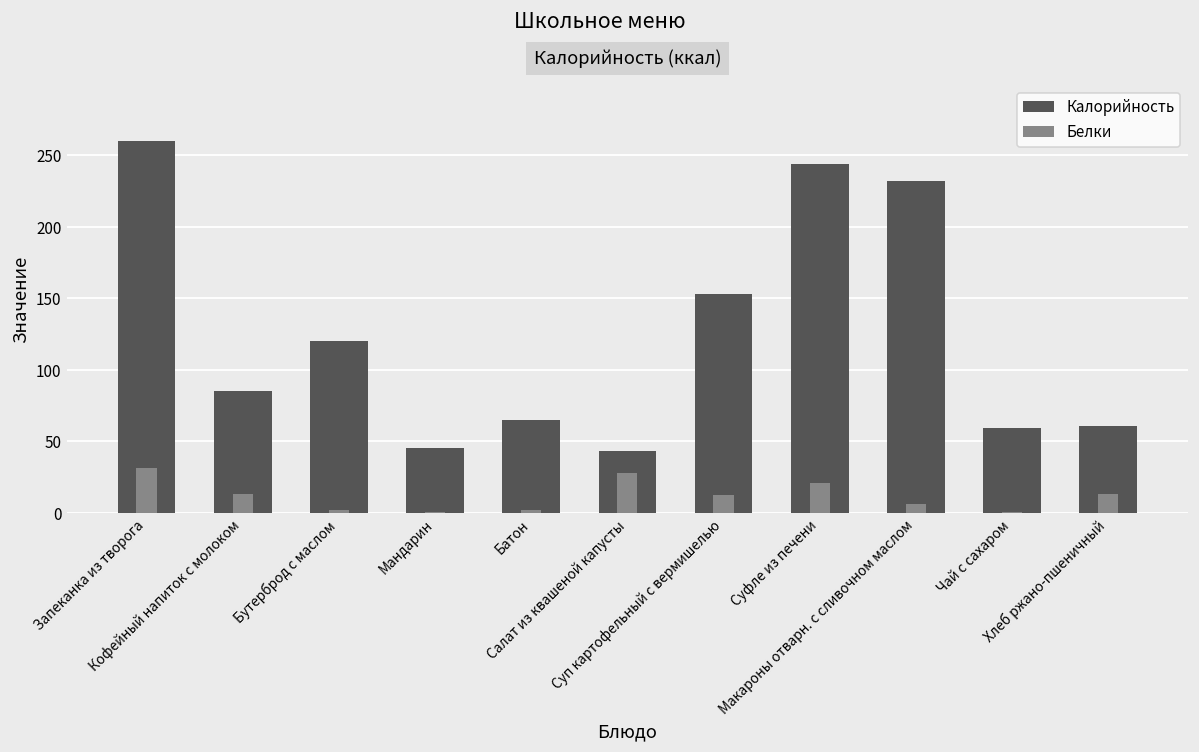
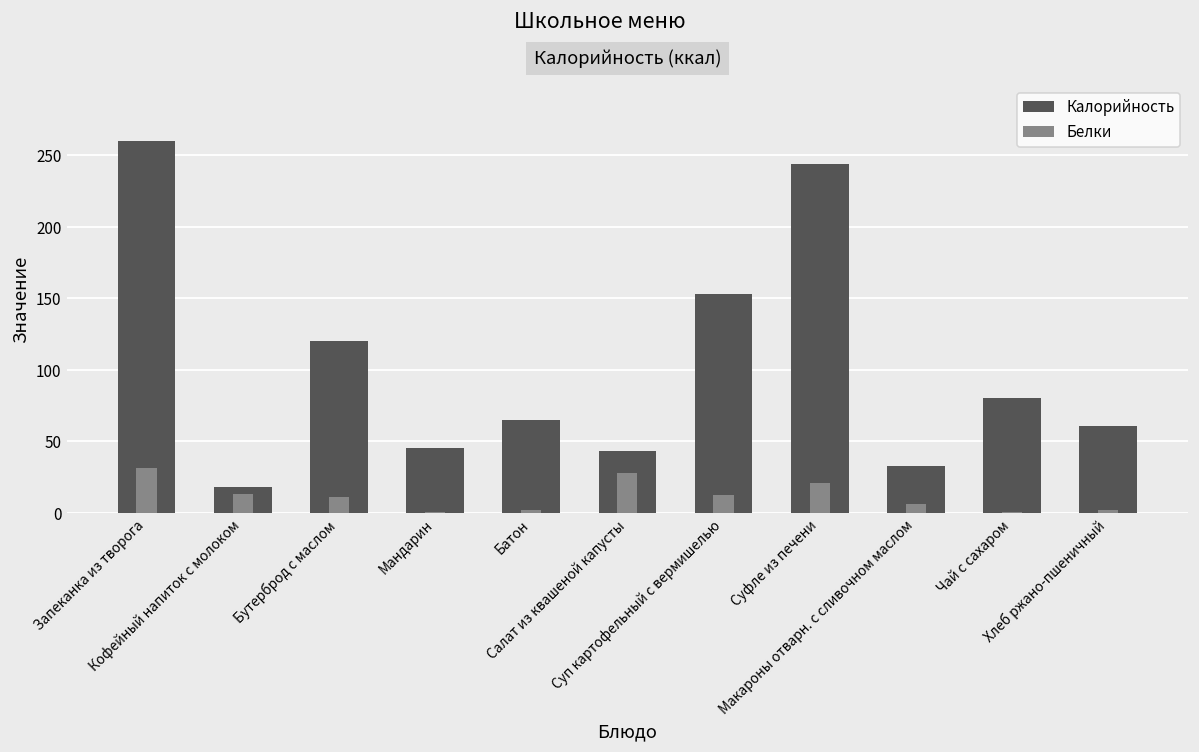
Калорийность, Кофейный напиток с молоком: 85 -> 18
Белки, Бутерброд с маслом: 2 -> 11
Калорийность, Макароны отварн. с сливочном маслом: 232 -> 33
Калорийность, Чай с сахаром: 59 -> 80
Белки, Хлеб ржано-пшеничный: 13 -> 2
